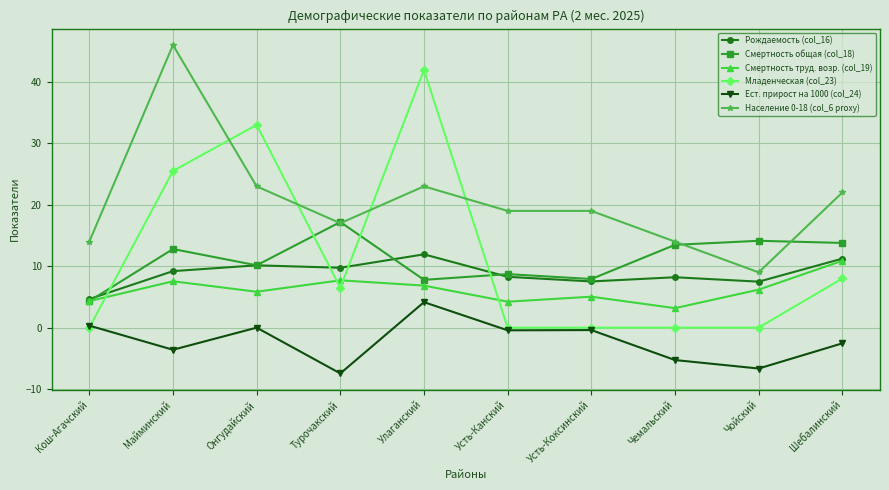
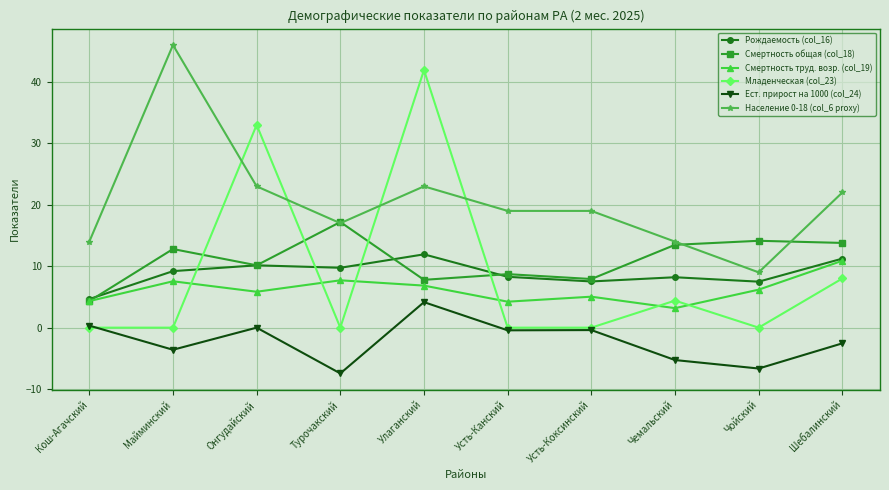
Младенческая (col_23), Майминский: 26 -> 0
Младенческая (col_23), Турочакский: 7 -> 0
Младенческая (col_23), Чемальский: 0 -> 4
